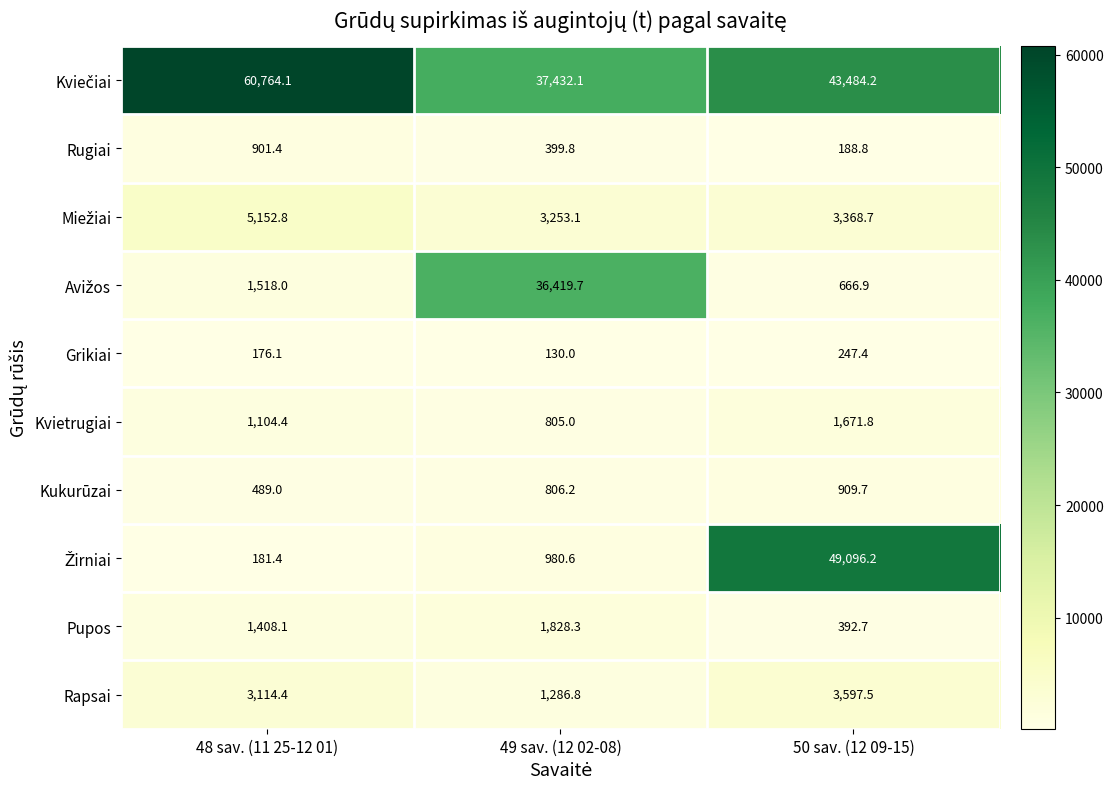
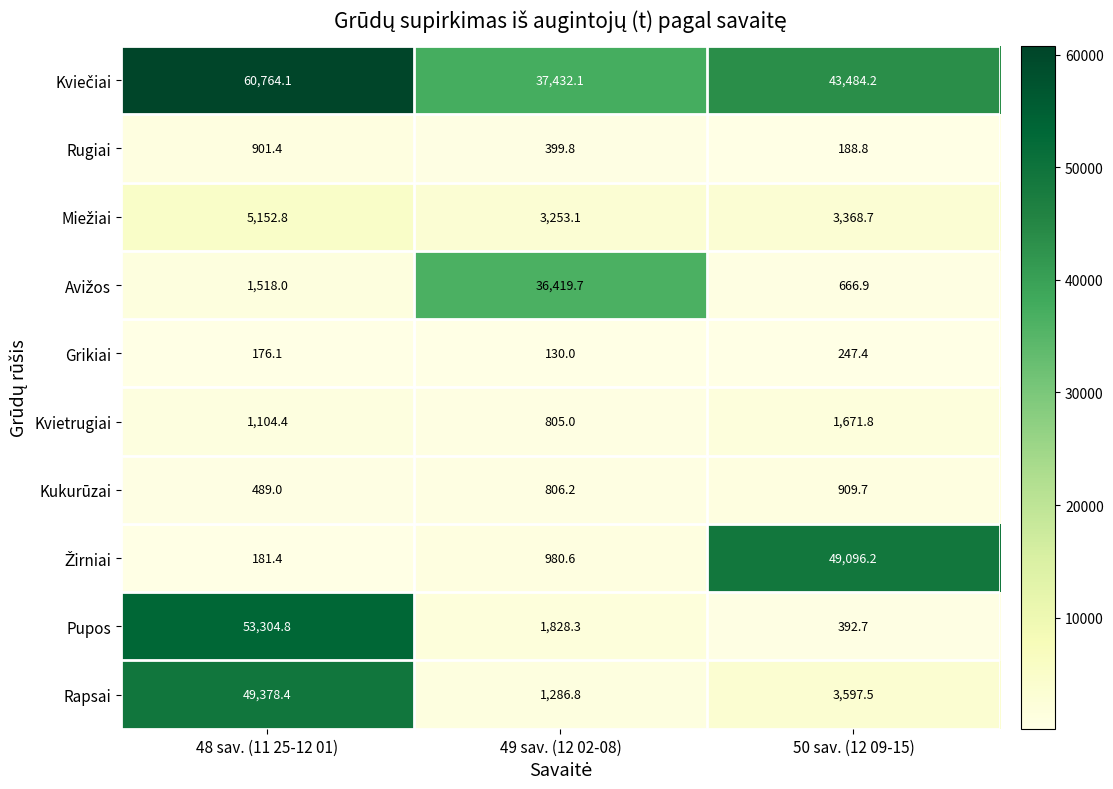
Pupos, 48 sav. (11 25-12 01): 1,408.1 -> 53,304.8
Rapsai, 48 sav. (11 25-12 01): 3,114.4 -> 49,378.4
